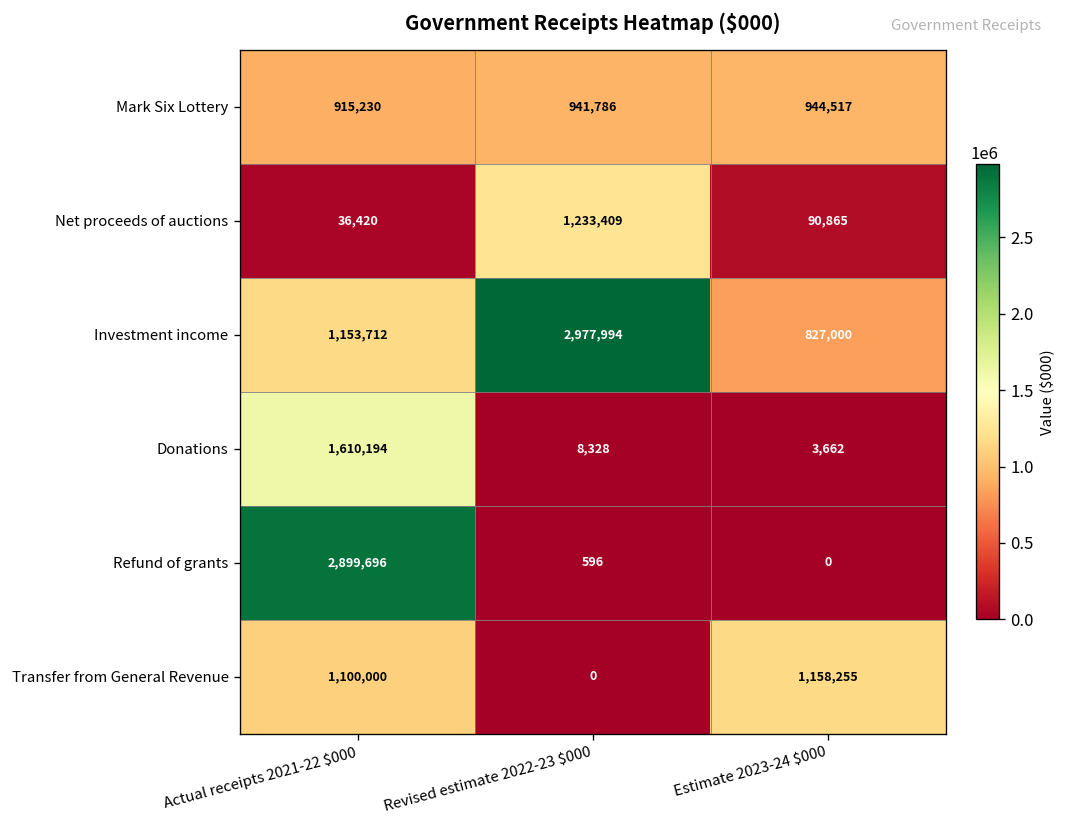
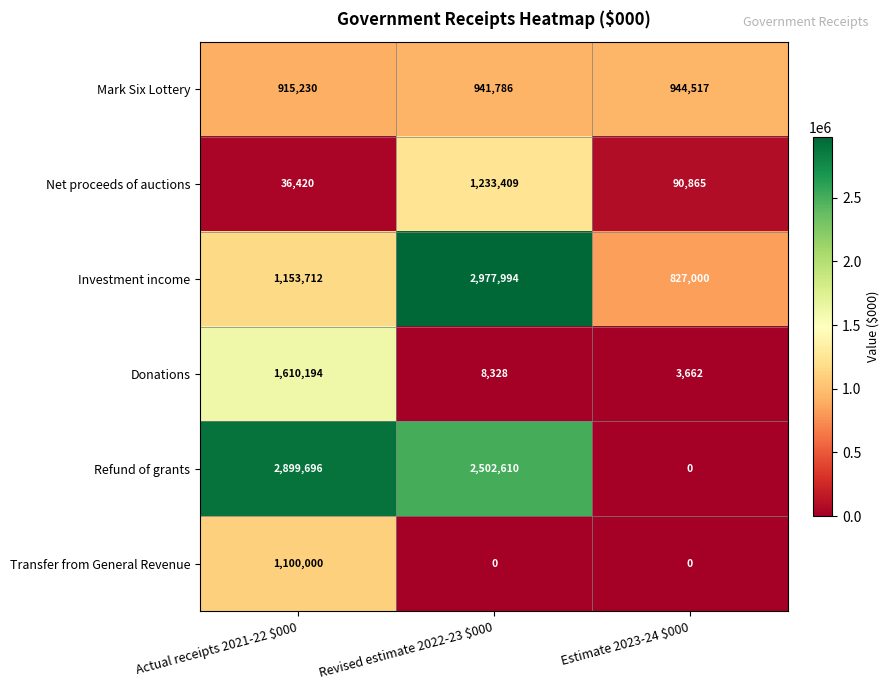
Refund of grants, Revised estimate 2022-23 $000: 596 -> 2,502,610
Transfer from General Revenue, Estimate 2023-24 $000: 1,158,255 -> 0
